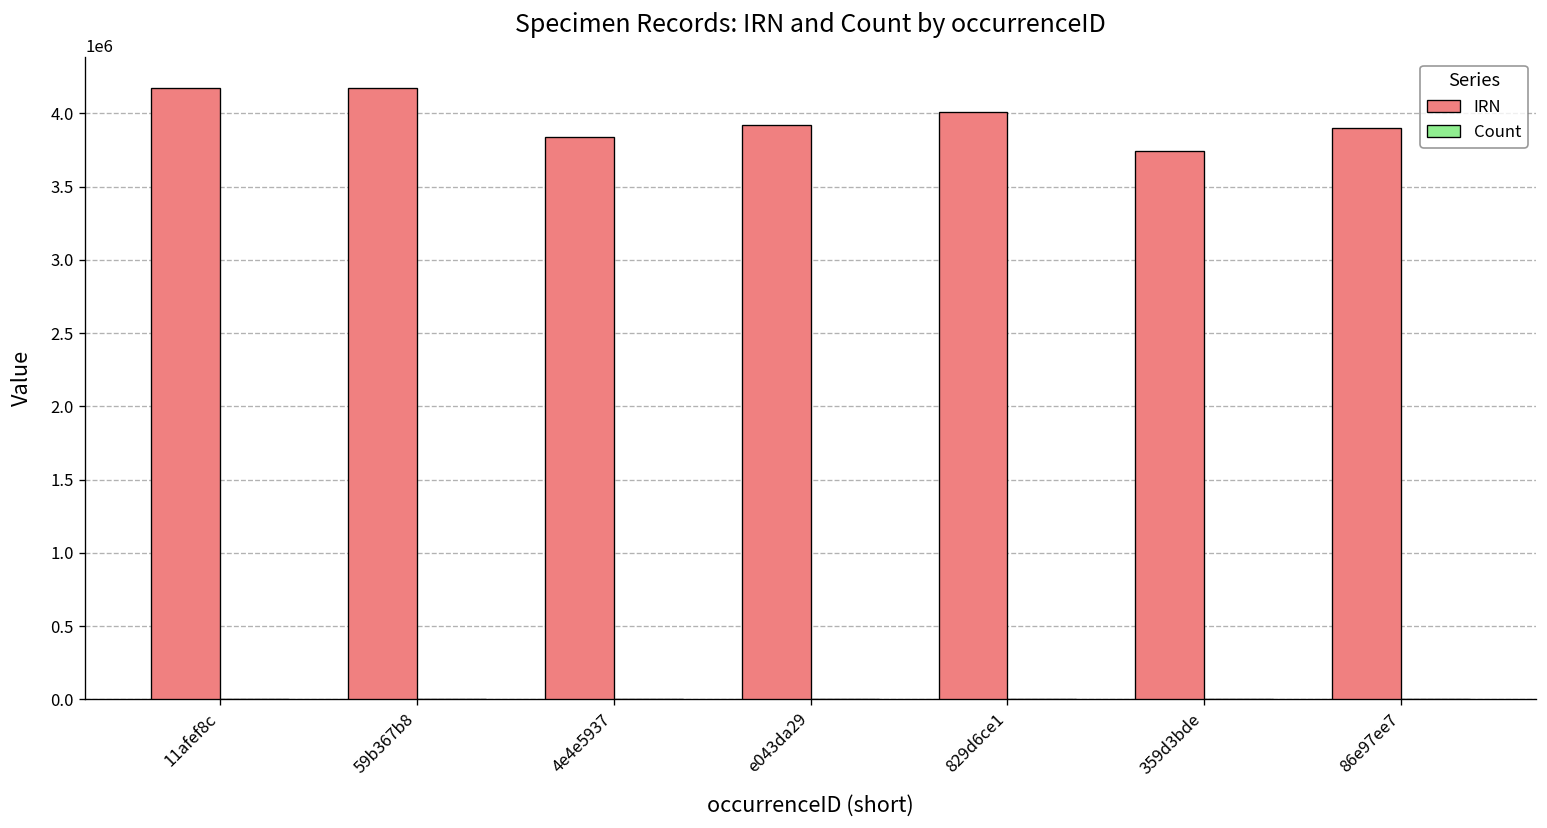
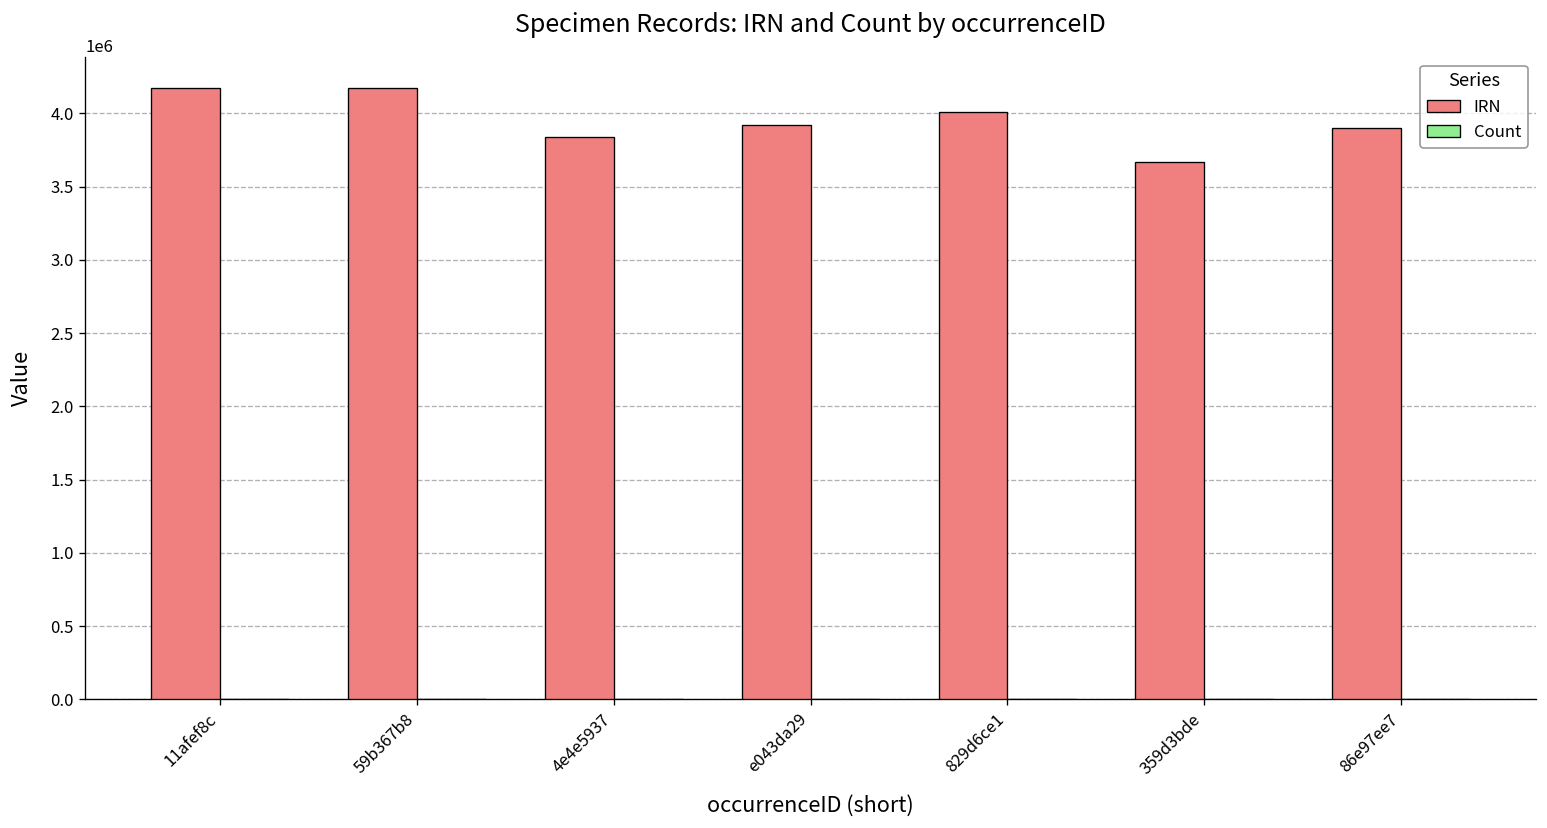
IRN, 359d3bde: 3740000 -> 3670000
